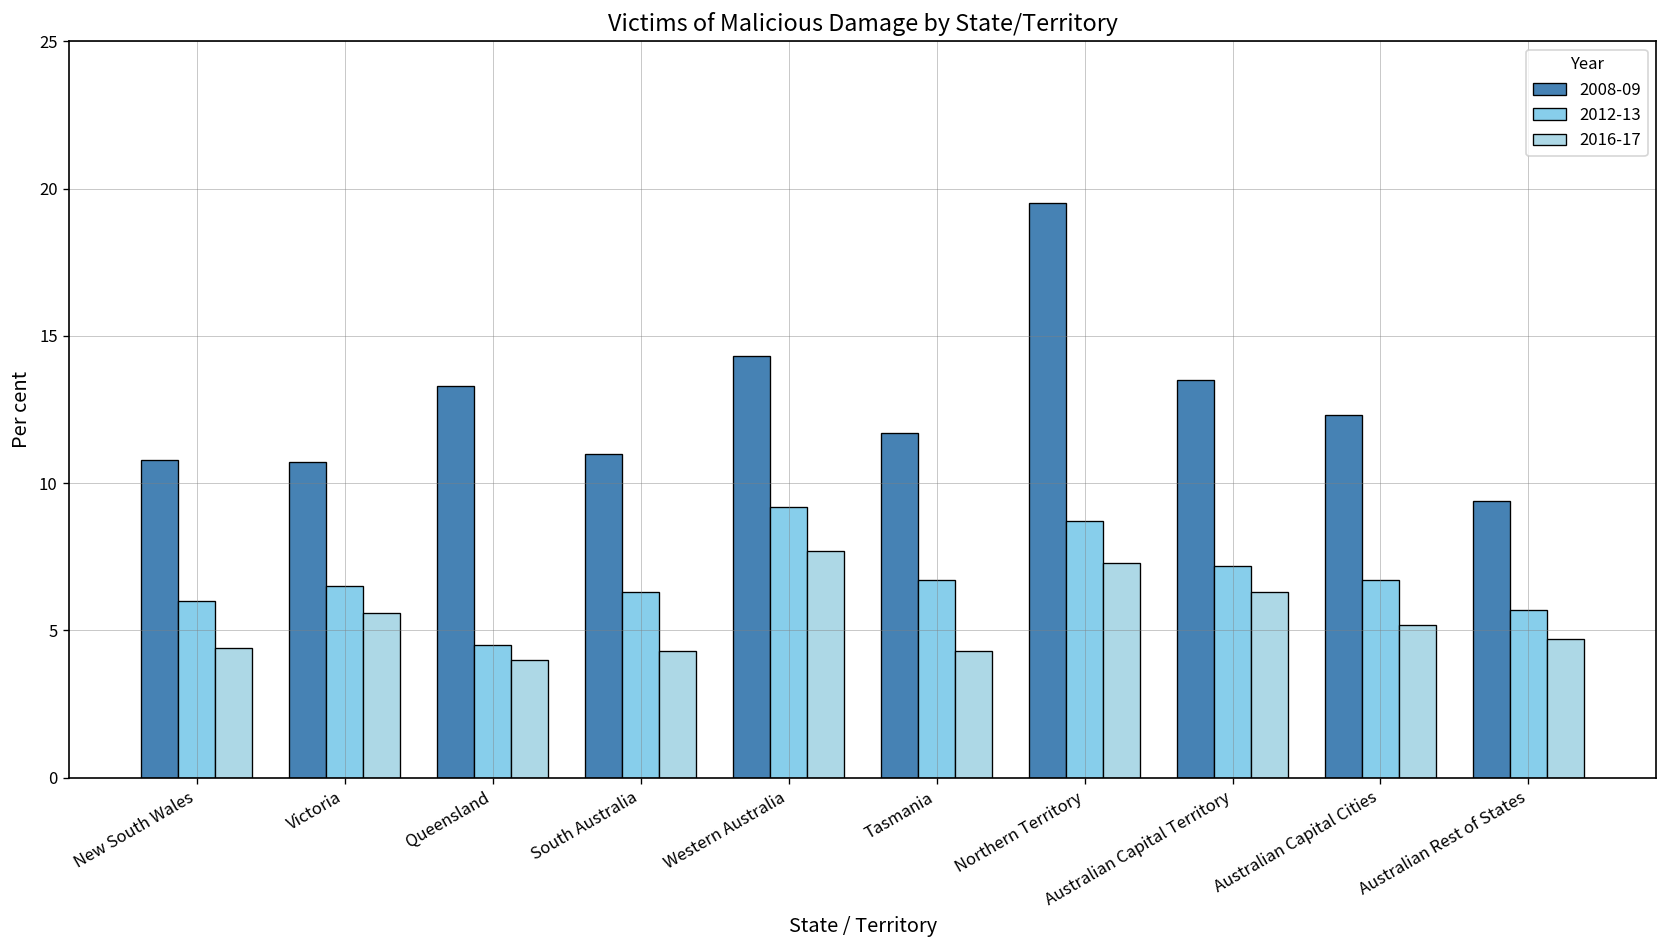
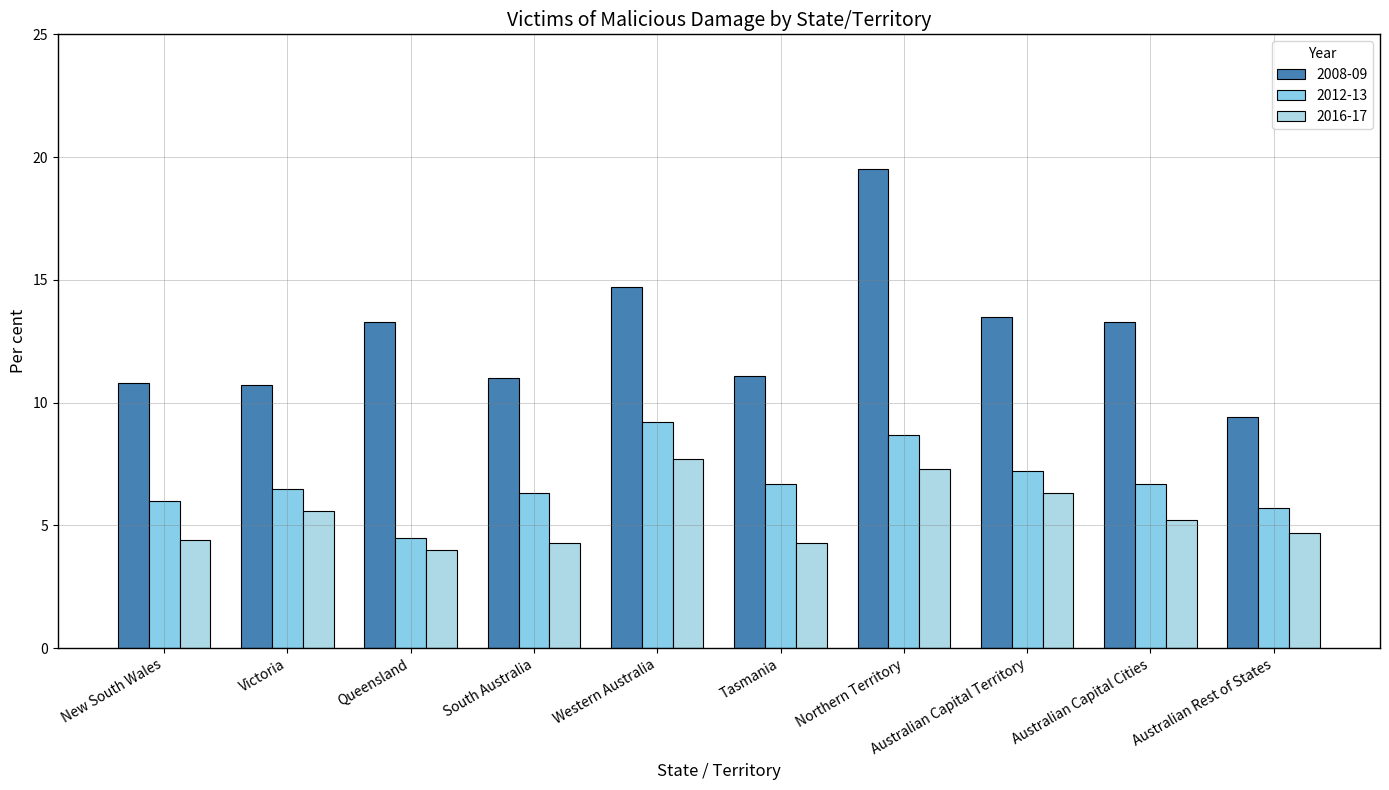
2008-09, Western Australia: 14.3 -> 14.7
2008-09, Tasmania: 11.7 -> 11.1
2008-09, Australian Capital Cities: 12.3 -> 13.3
